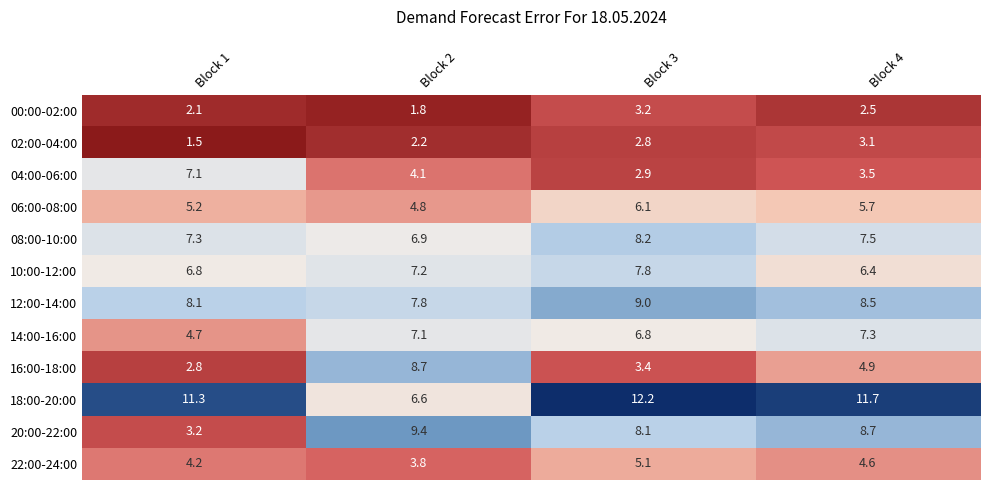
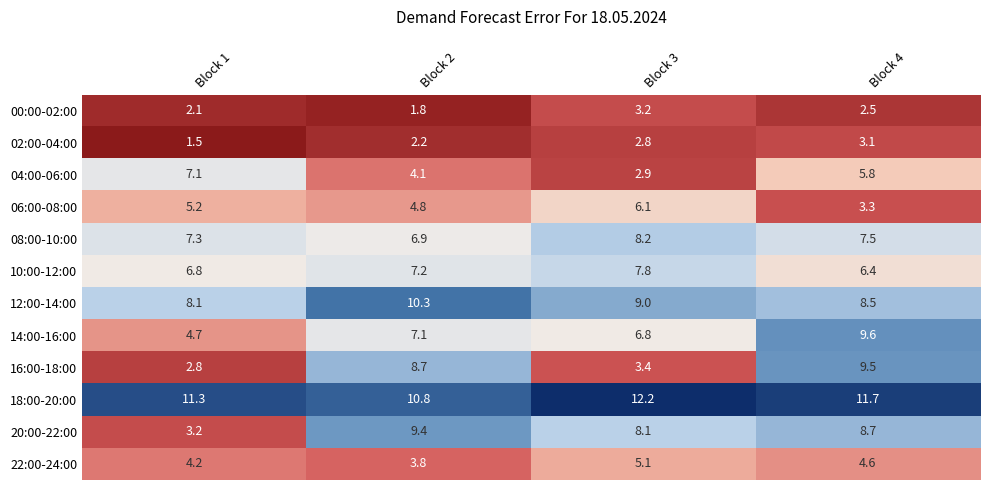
04:00-06:00, Block 4: 3.5 -> 5.8
06:00-08:00, Block 4: 5.7 -> 3.3
12:00-14:00, Block 2: 7.8 -> 10.3
14:00-16:00, Block 4: 7.3 -> 9.6
16:00-18:00, Block 4: 4.9 -> 9.5
18:00-20:00, Block 2: 6.6 -> 10.8
